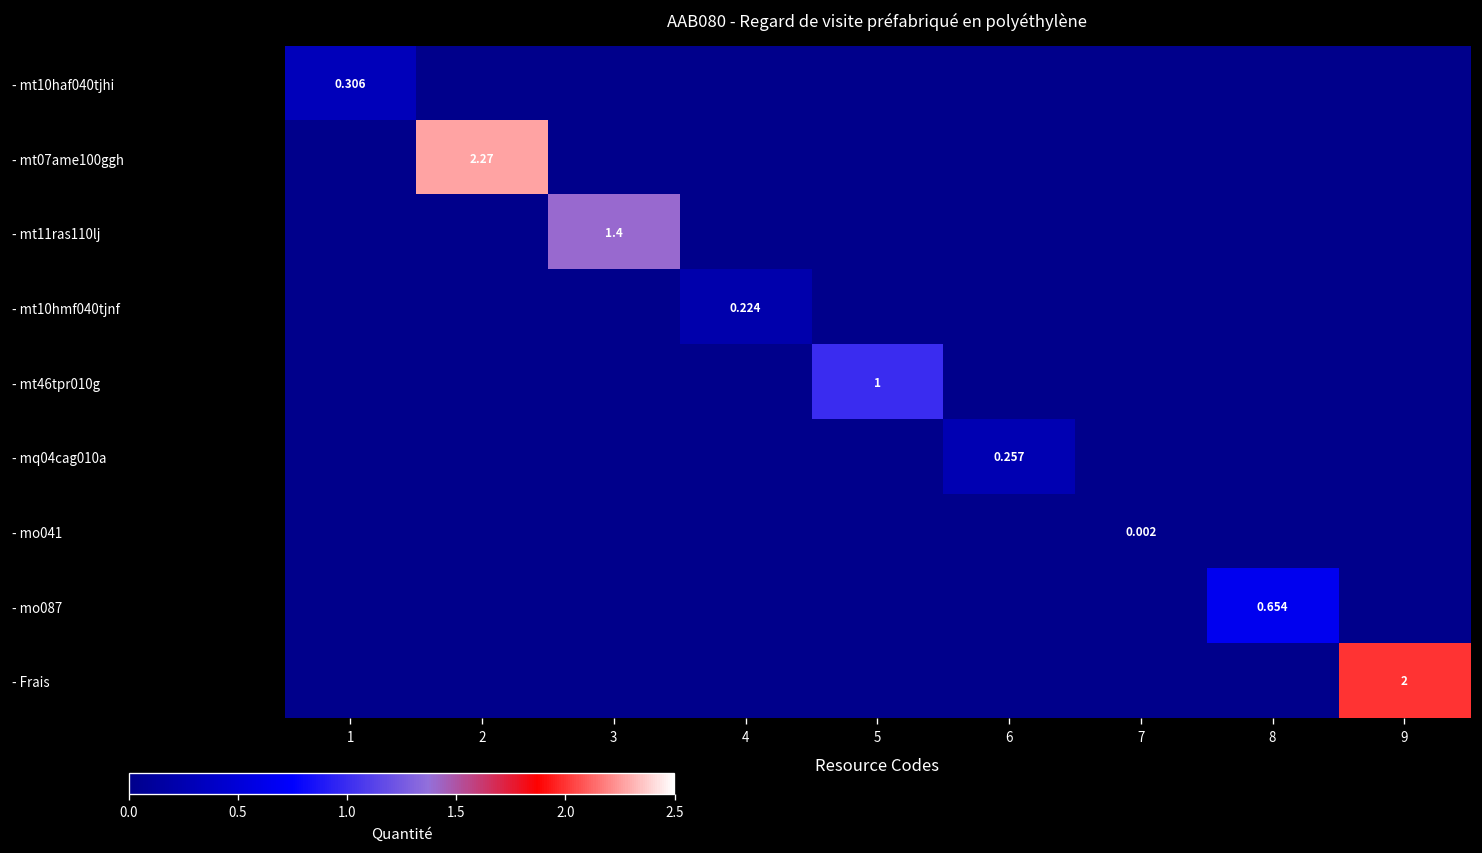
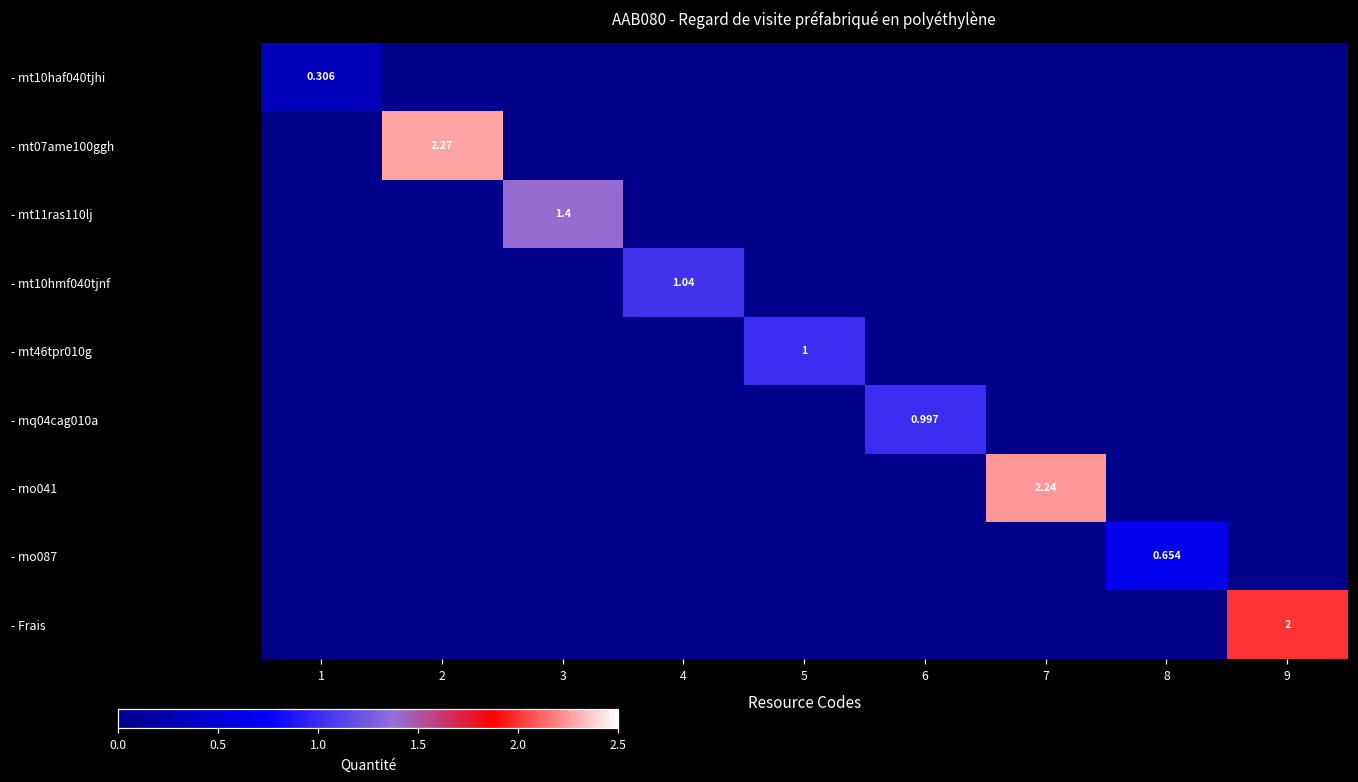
- mt10hmf040tjnf, 4: 0.224 -> 1.04
- mq04cag010a, 6: 0.257 -> 0.997
- mo041, 7: 0.002 -> 2.24
